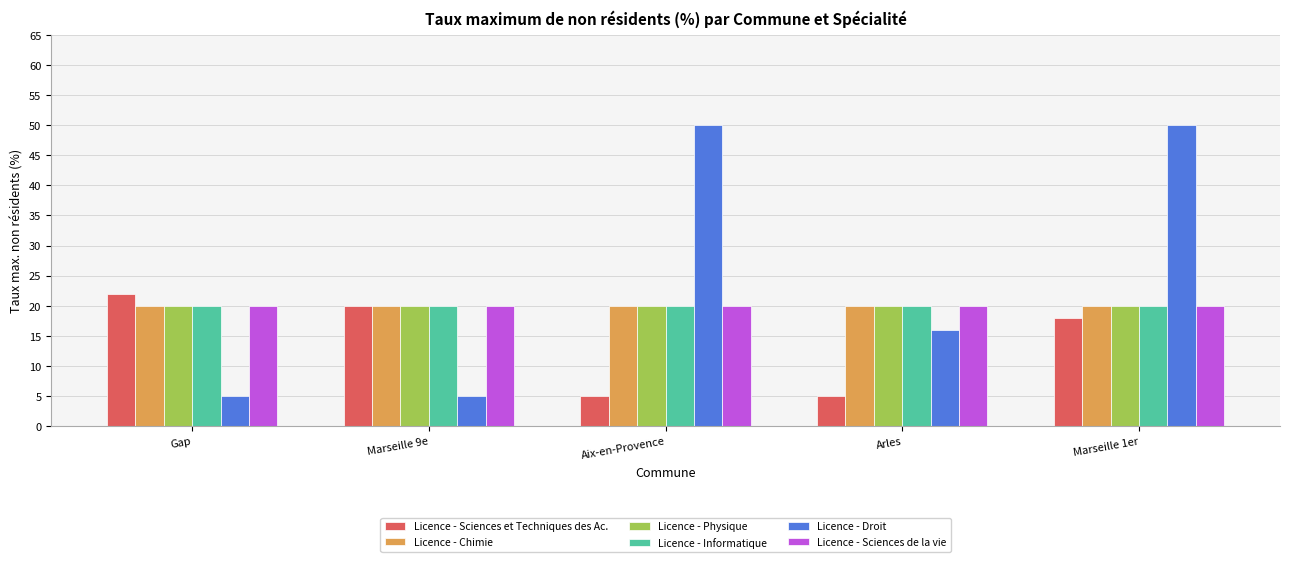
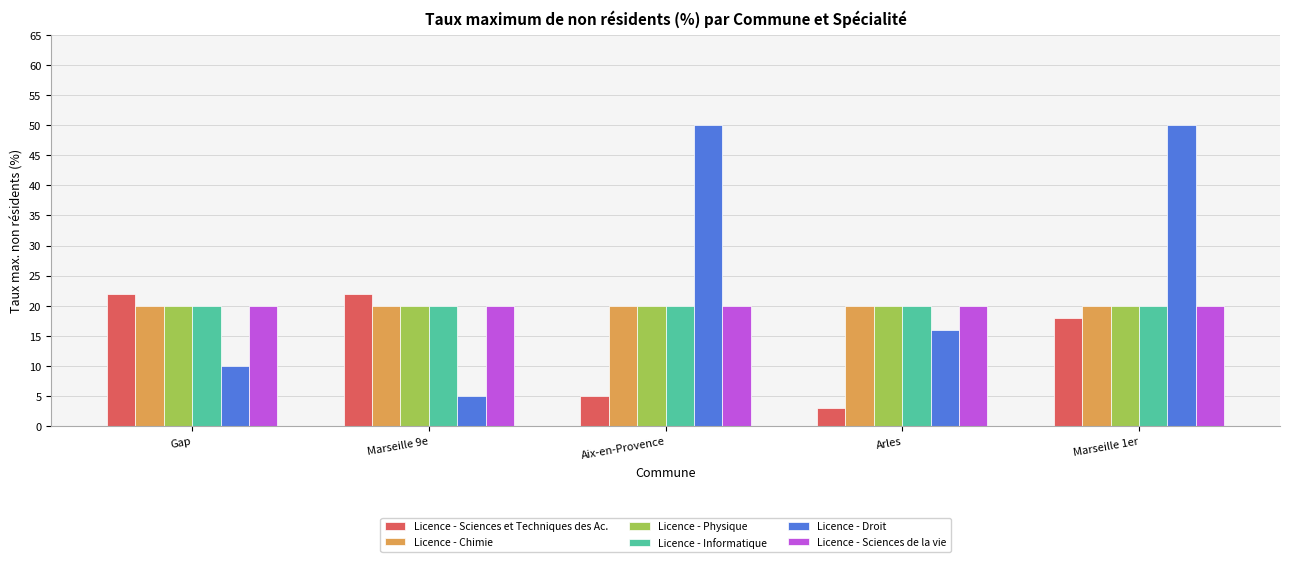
Licence - Droit, Gap: 5 -> 10
Licence - Sciences et Techniques des Ac., Marseille 9e: 20 -> 22
Licence - Sciences et Techniques des Ac., Arles: 5 -> 3
